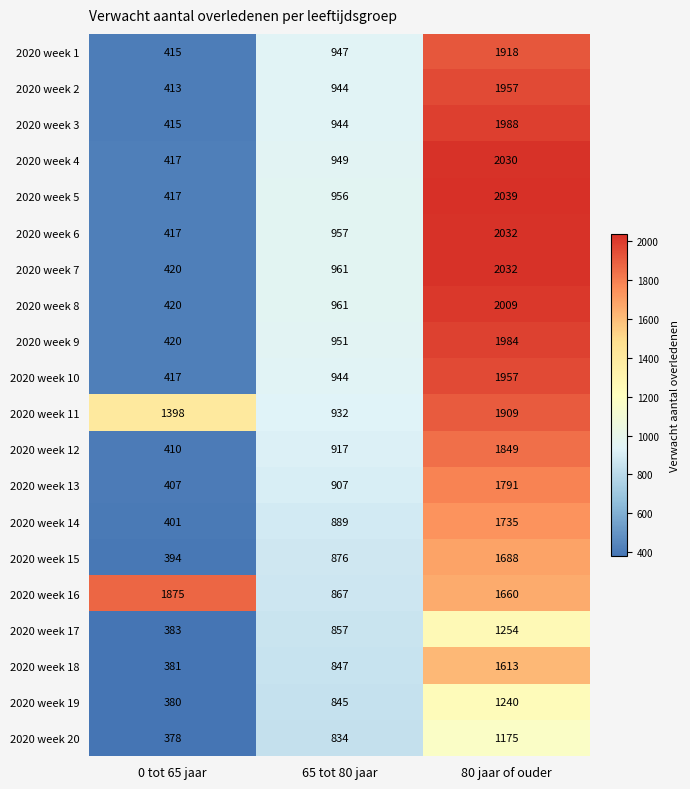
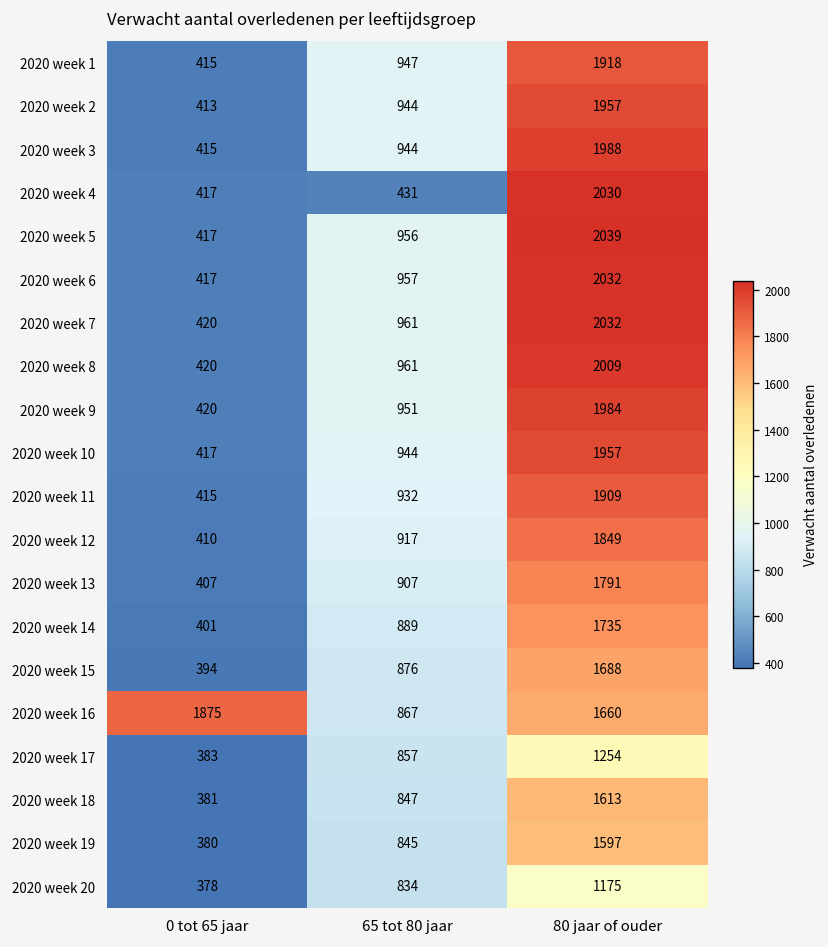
2020 week 4, 65 tot 80 jaar: 949 -> 431
2020 week 11, 0 tot 65 jaar: 1398 -> 415
2020 week 19, 80 jaar of ouder: 1240 -> 1597
